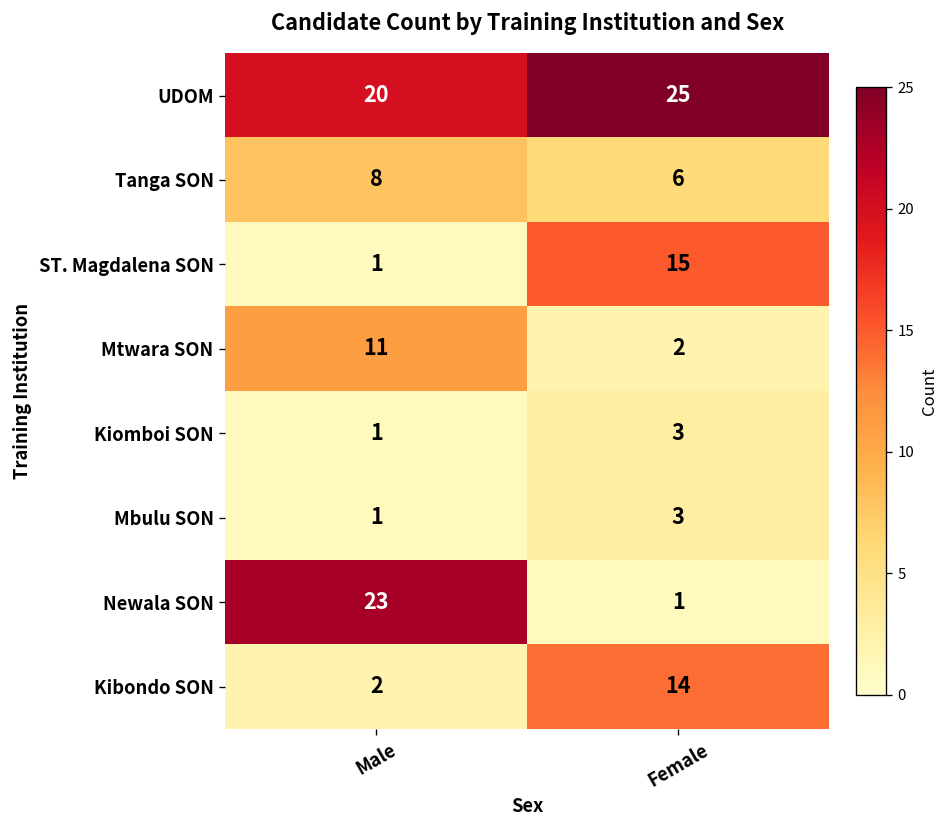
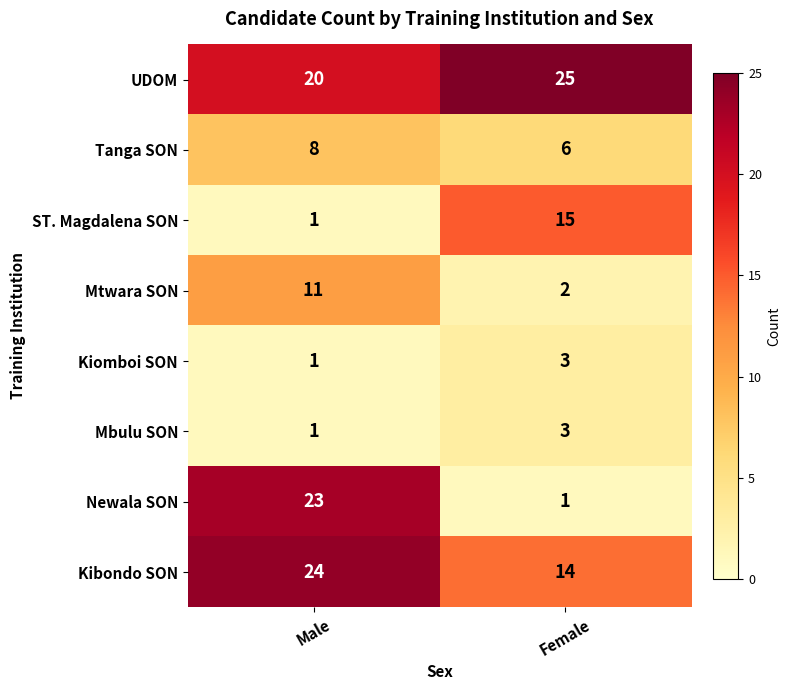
Kibondo SON, Male: 2 -> 24
